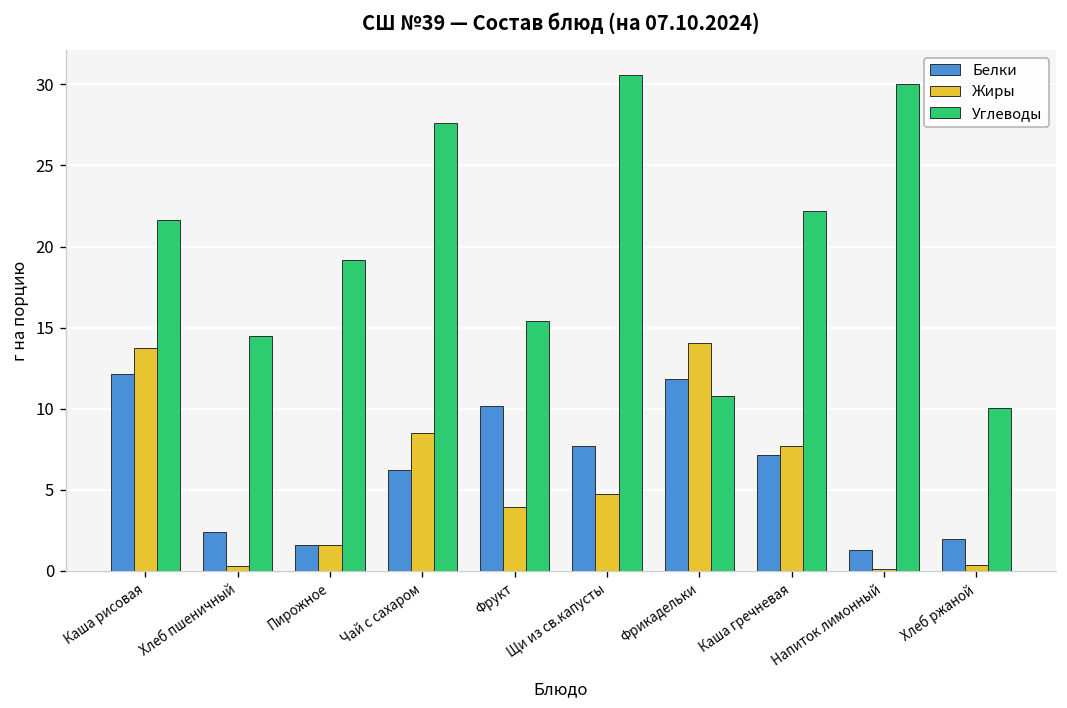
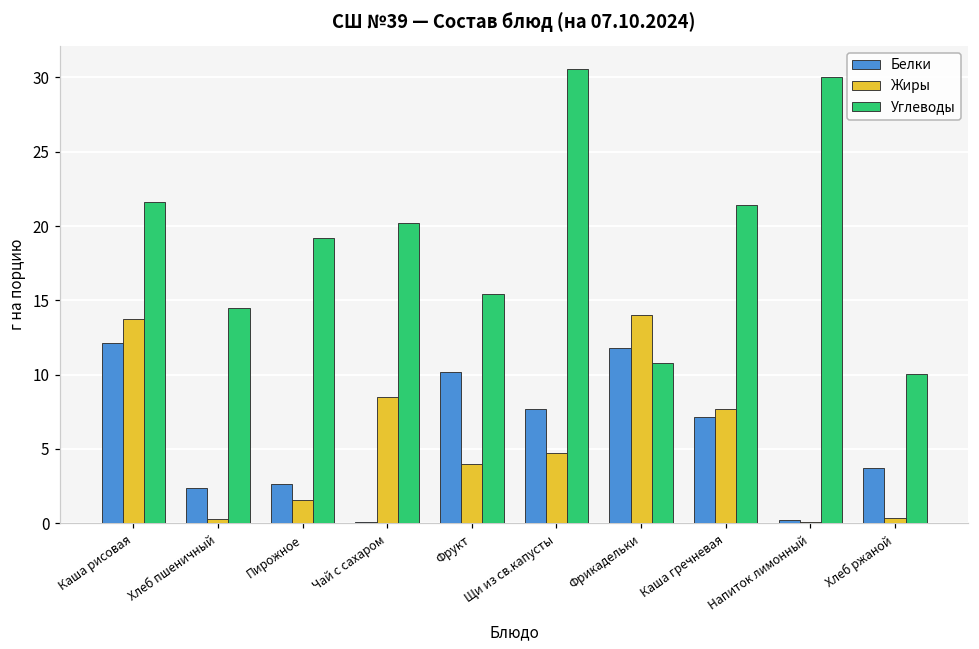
Белки, Пирожное: 1.6 -> 2.7
Белки, Чай с сахаром: 6.2 -> 0.1
Углеводы, Чай с сахаром: 27.6 -> 20.2
Углеводы, Каша гречневая: 22.2 -> 21.4
Белки, Напиток лимонный: 1.3 -> 0.2
Белки, Хлеб ржаной: 2.0 -> 3.7
